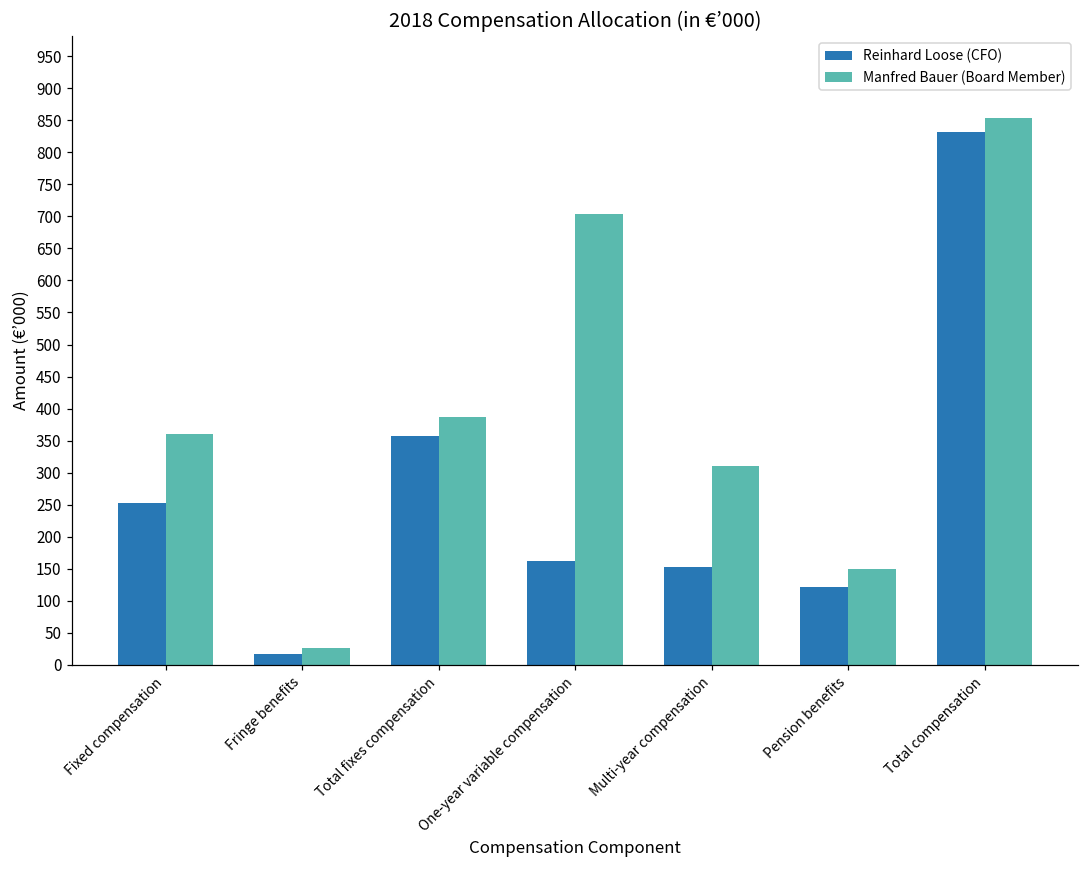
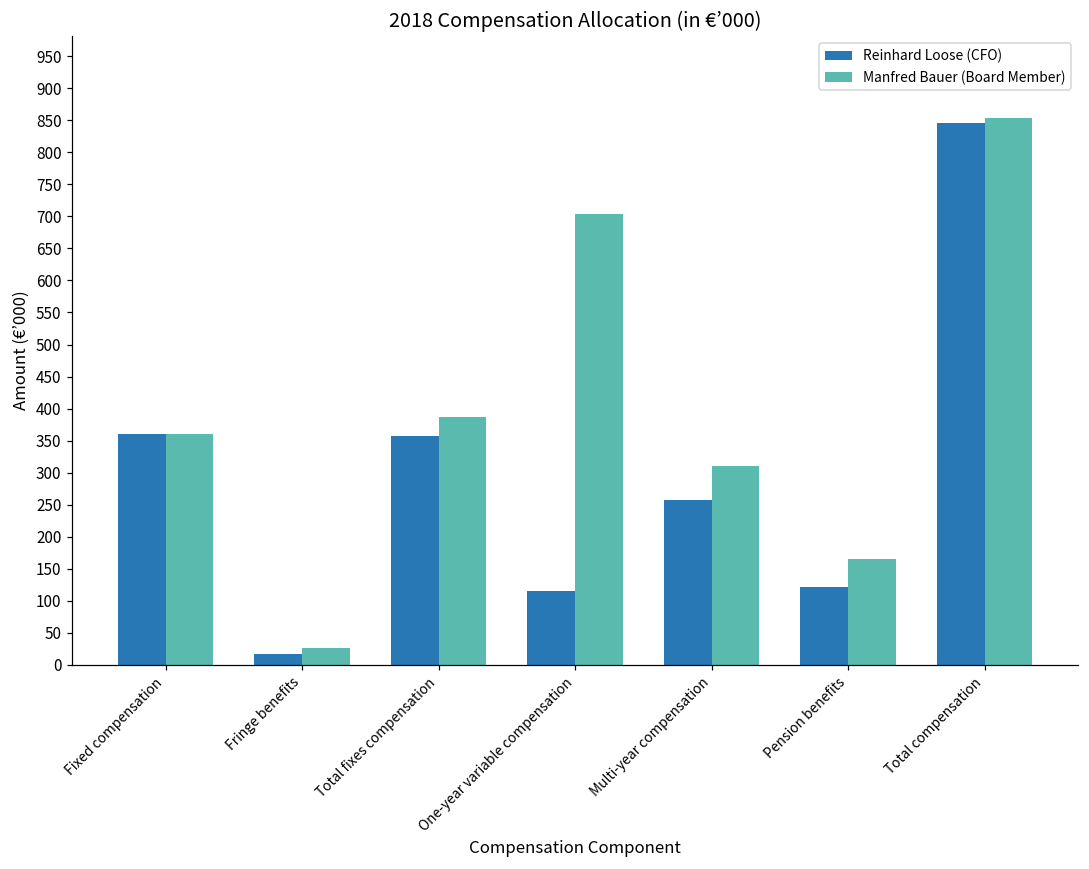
Reinhard Loose (CFO), Fixed compensation: 250 -> 360
Reinhard Loose (CFO), One-year variable compensation: 160 -> 120
Reinhard Loose (CFO), Multi-year compensation: 150 -> 260
Manfred Bauer (Board Member), Pension benefits: 150 -> 170
Reinhard Loose (CFO), Total compensation: 830 -> 850
